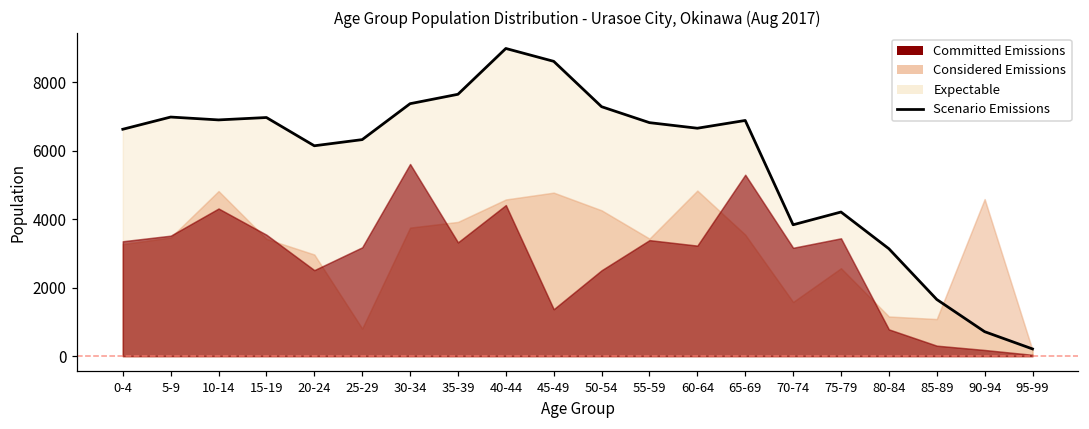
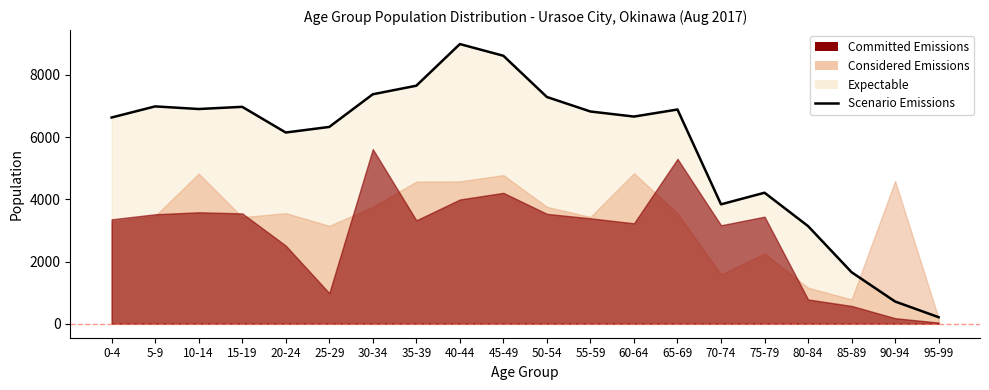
Committed Emissions, 10-14: 4300 -> 3600
Considered Emissions, 20-24: 3000 -> 3600
Considered Emissions, 25-29: 800 -> 3100
Committed Emissions, 25-29: 3200 -> 1000
Considered Emissions, 35-39: 3900 -> 4600
Committed Emissions, 40-44: 4400 -> 4000
Committed Emissions, 45-49: 1400 -> 4200
Considered Emissions, 50-54: 4300 -> 3800
Committed Emissions, 50-54: 2500 -> 3500
Considered Emissions, 75-79: 2600 -> 2300
Considered Emissions, 85-89: 1100 -> 800
Committed Emissions, 85-89: 300 -> 600
